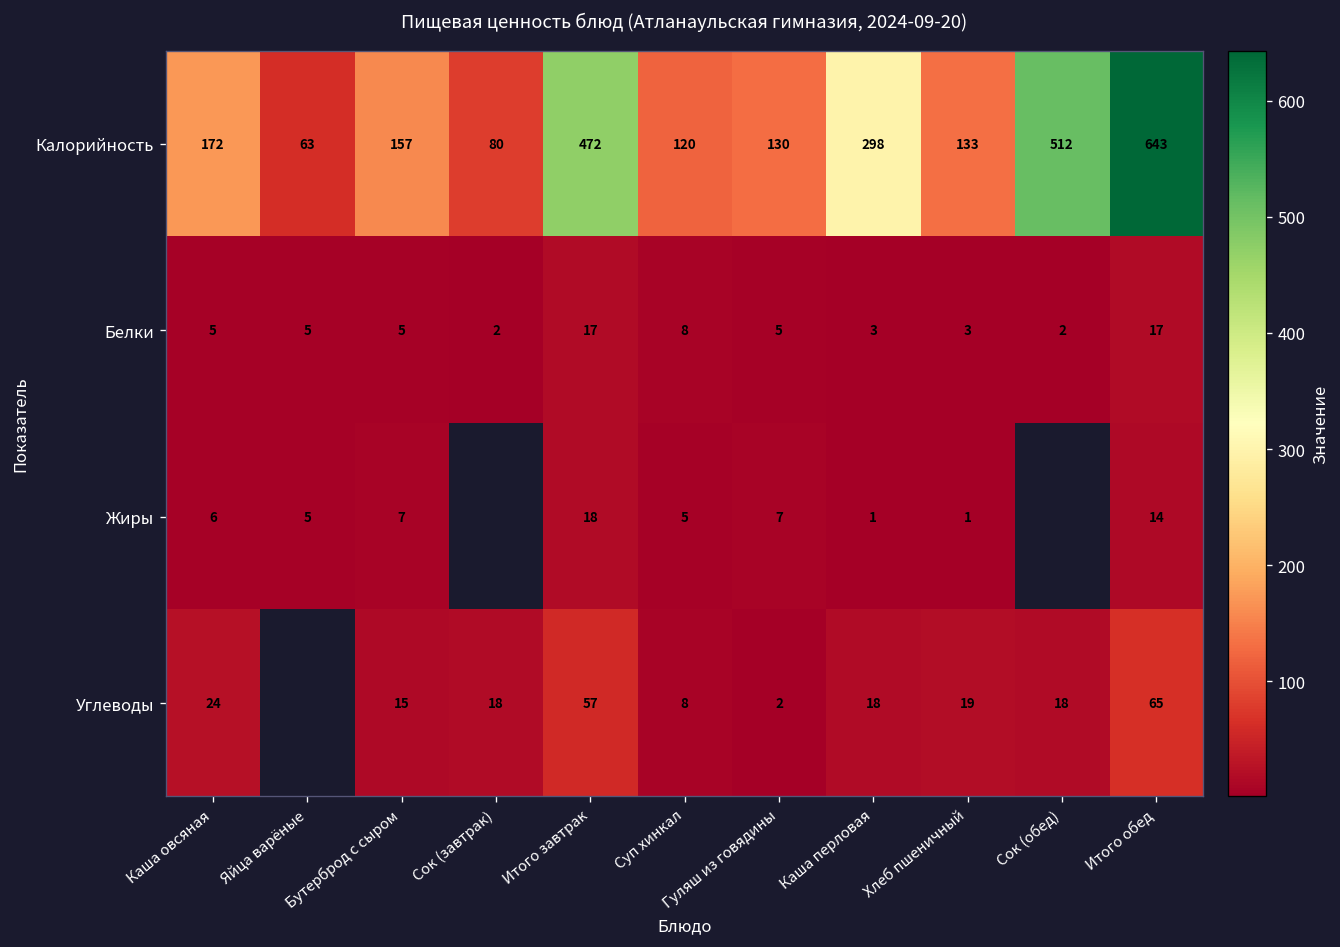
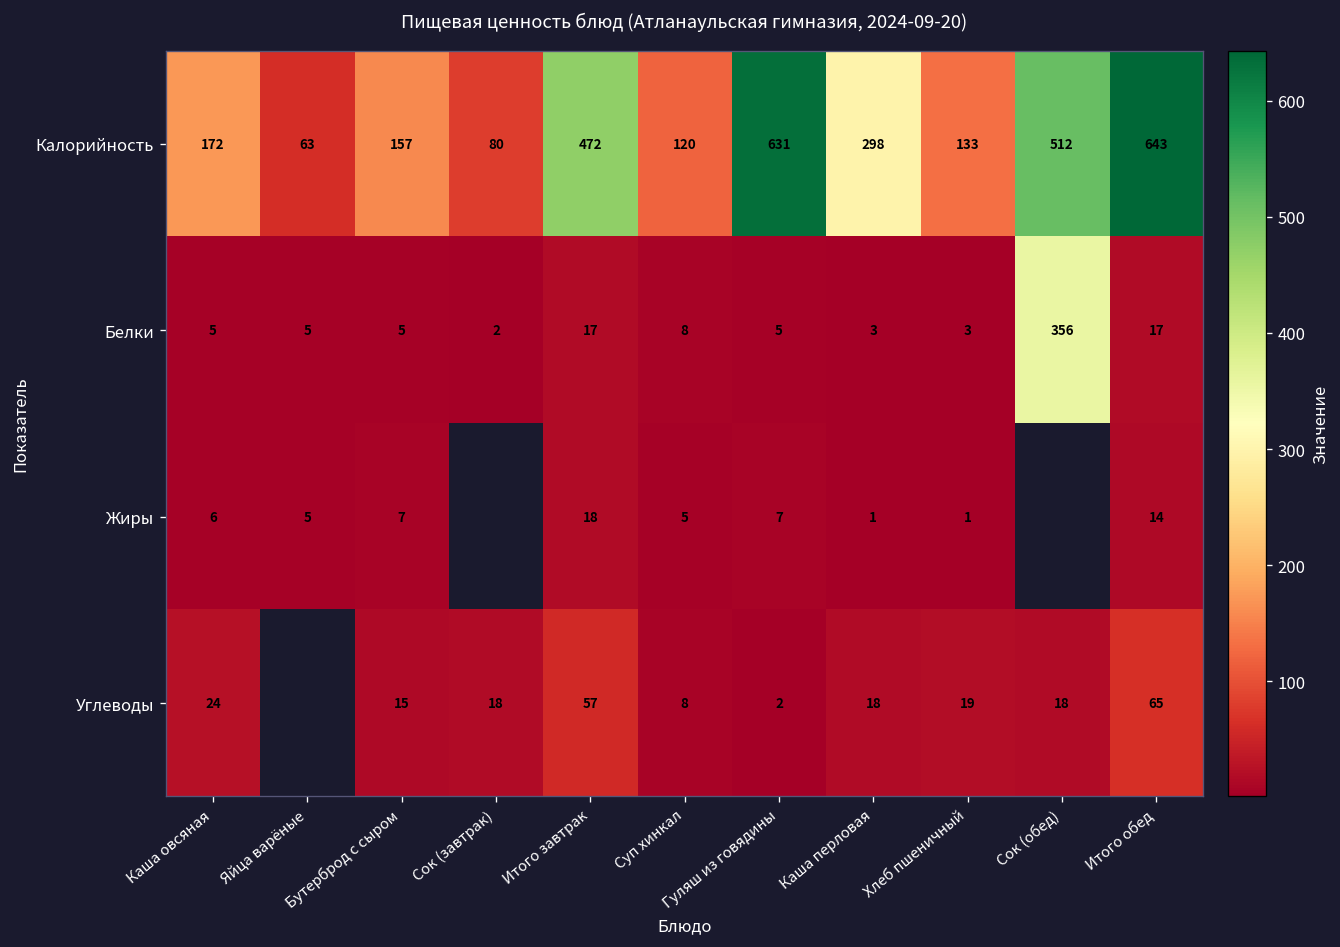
Калорийность, Гуляш из говядины: 130 -> 631
Белки, Сок (обед): 2 -> 356
